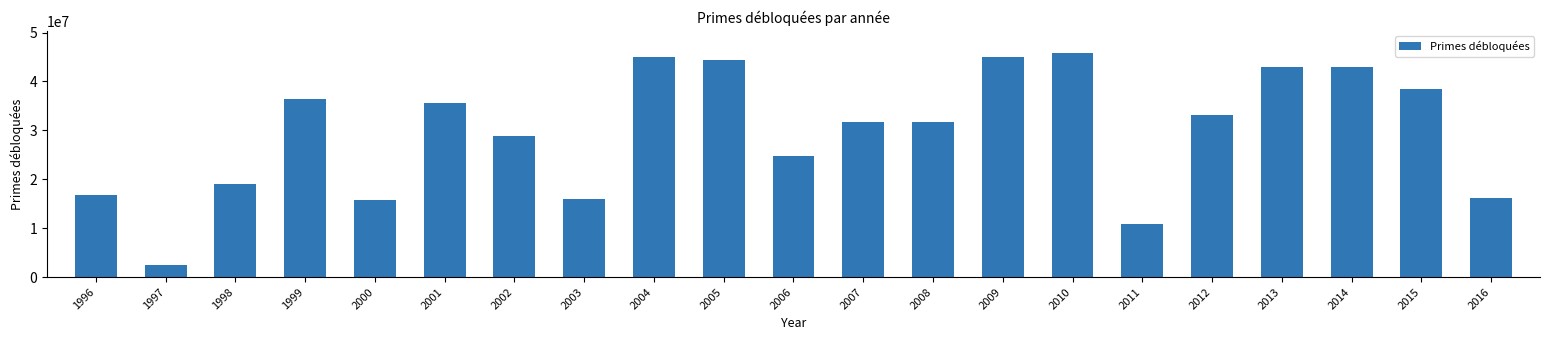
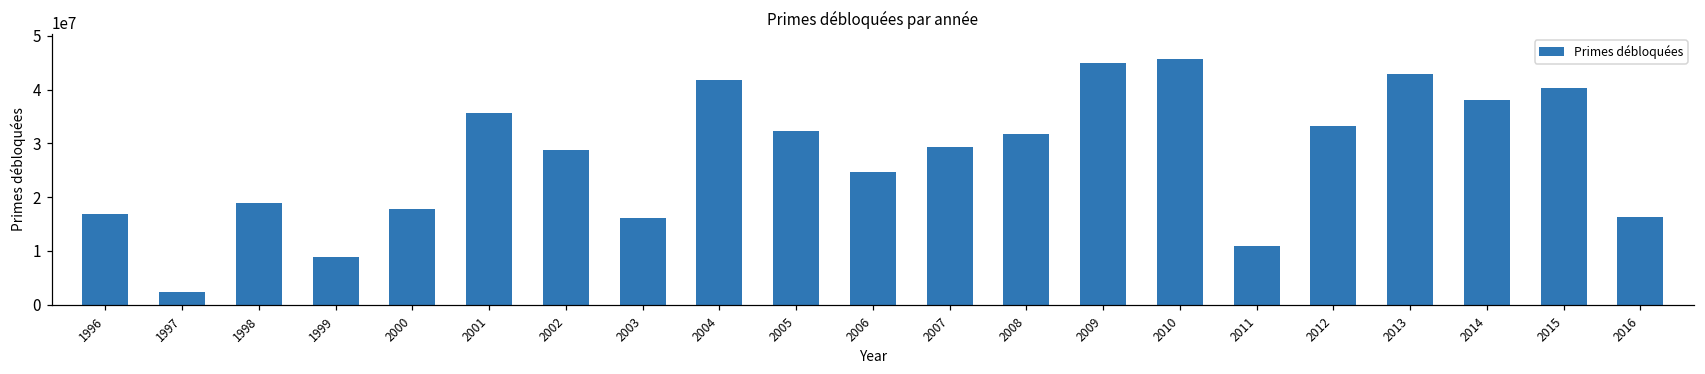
1999: 36000000 -> 9000000
2000: 16000000 -> 18000000
2004: 45000000 -> 42000000
2005: 44000000 -> 32000000
2007: 32000000 -> 29000000
2014: 43000000 -> 38000000
2015: 38000000 -> 40000000
